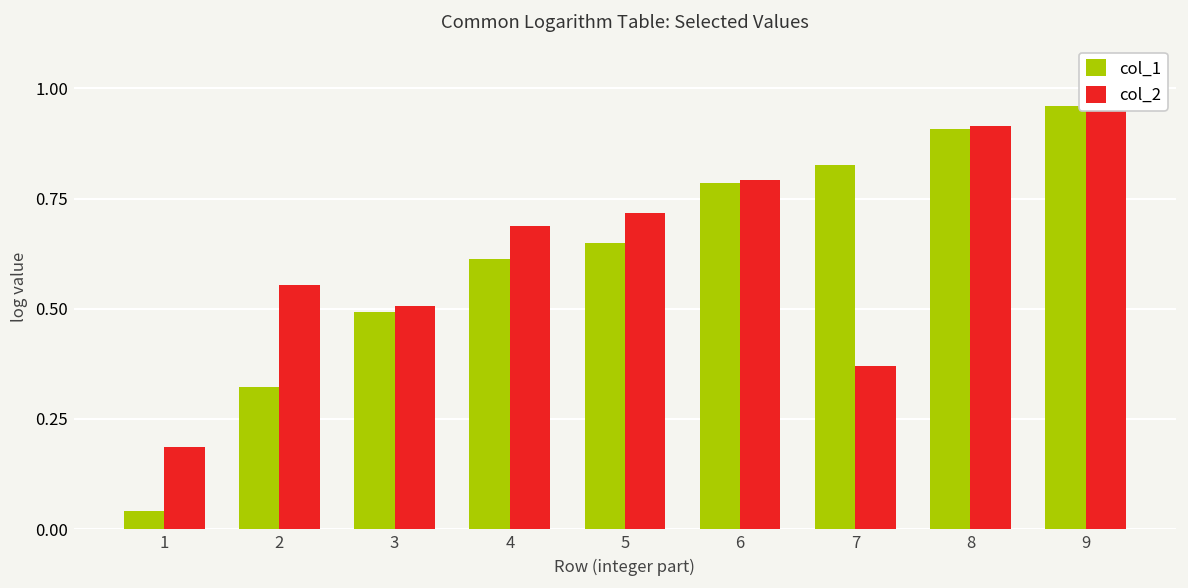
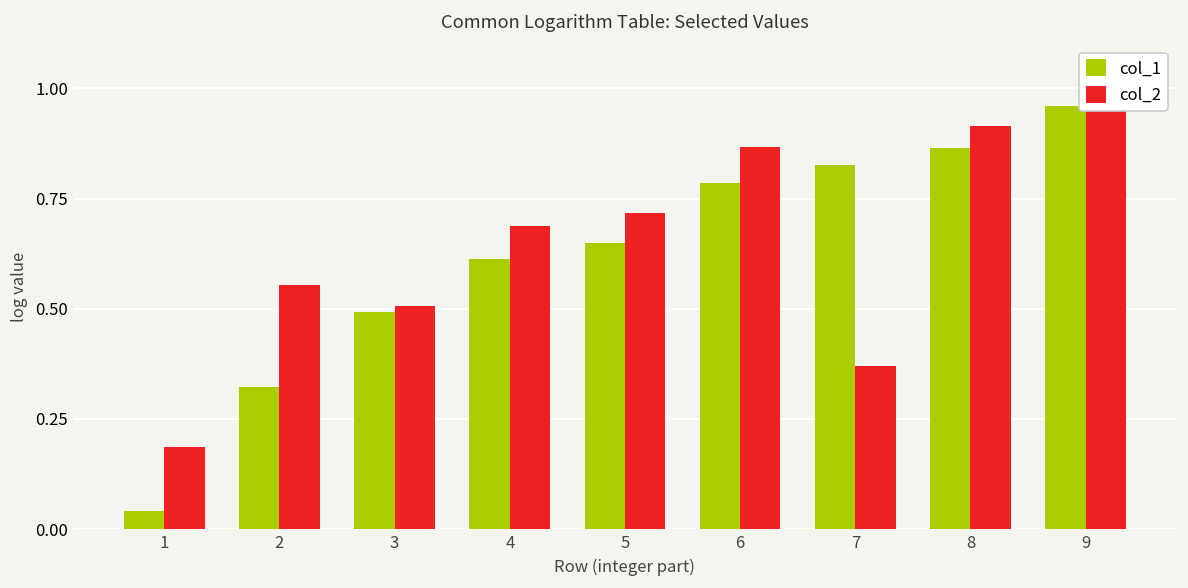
col_2, 6: 0.79 -> 0.87
col_1, 8: 0.91 -> 0.86
